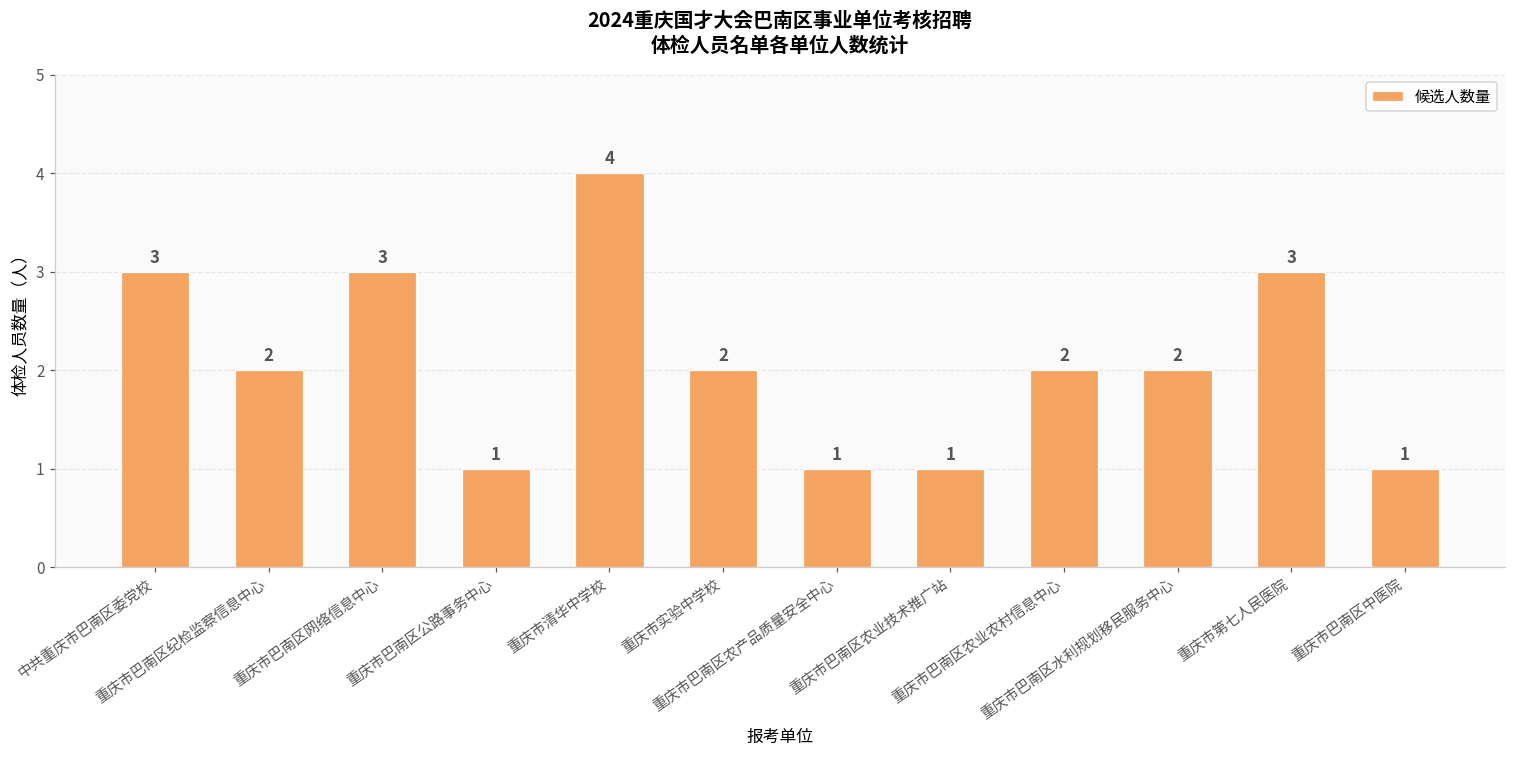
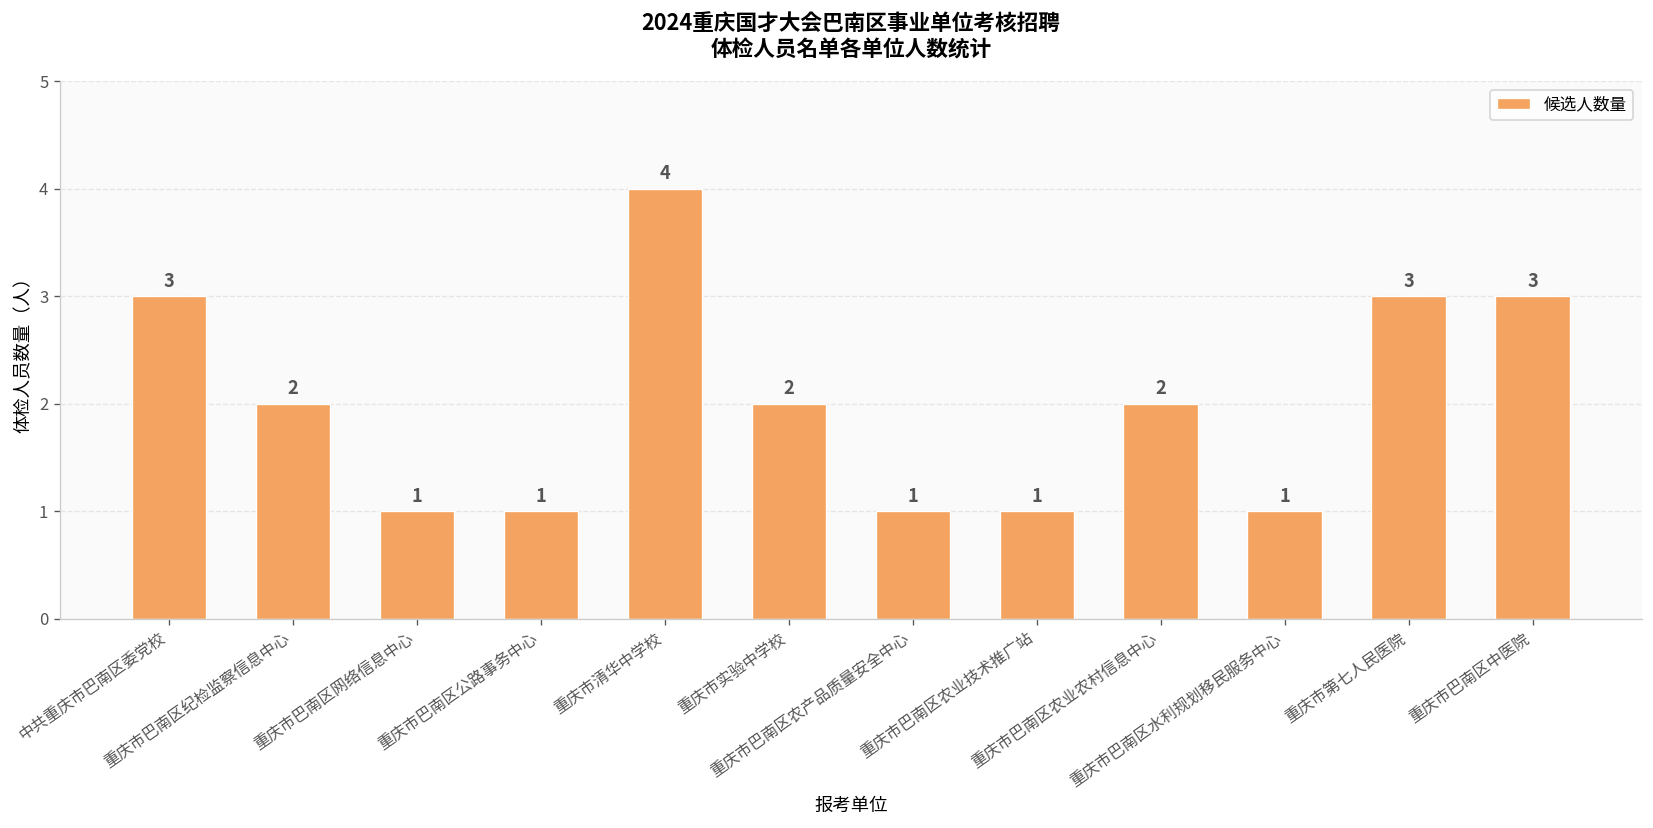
重庆市巴南区网络信息中心: 3 -> 1
重庆市巴南区水利规划移民服务中心: 2 -> 1
重庆市巴南区中医院: 1 -> 3
